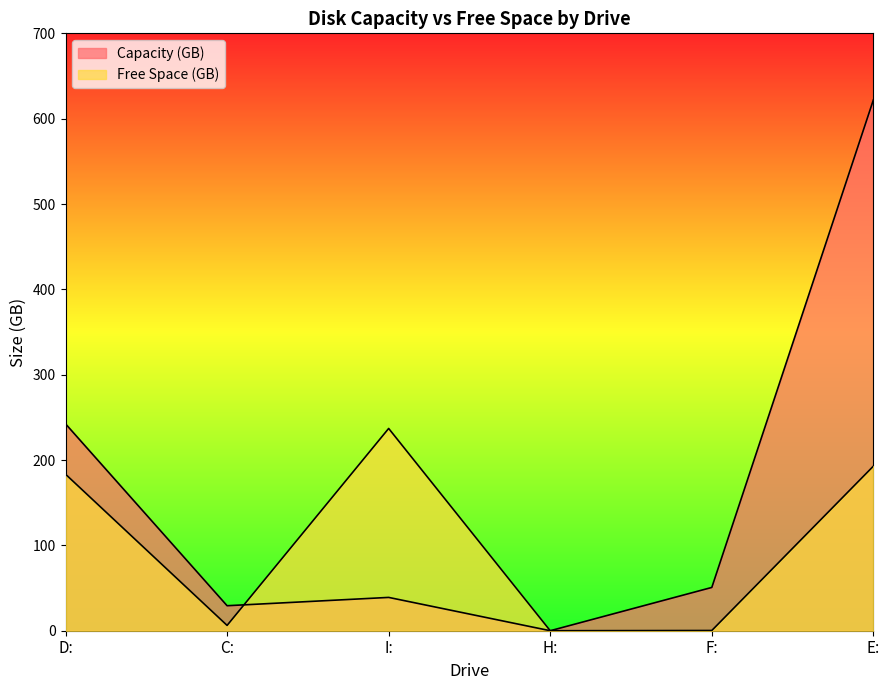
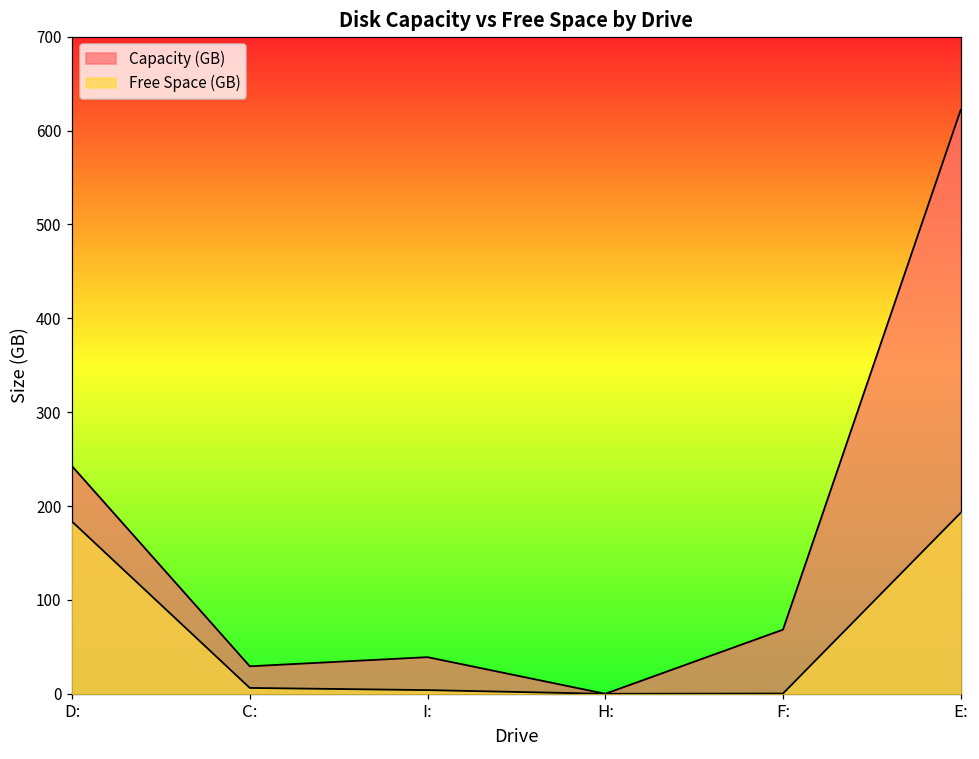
Free Space (GB), I:: 240 -> 0
Capacity (GB), F:: 50 -> 70
